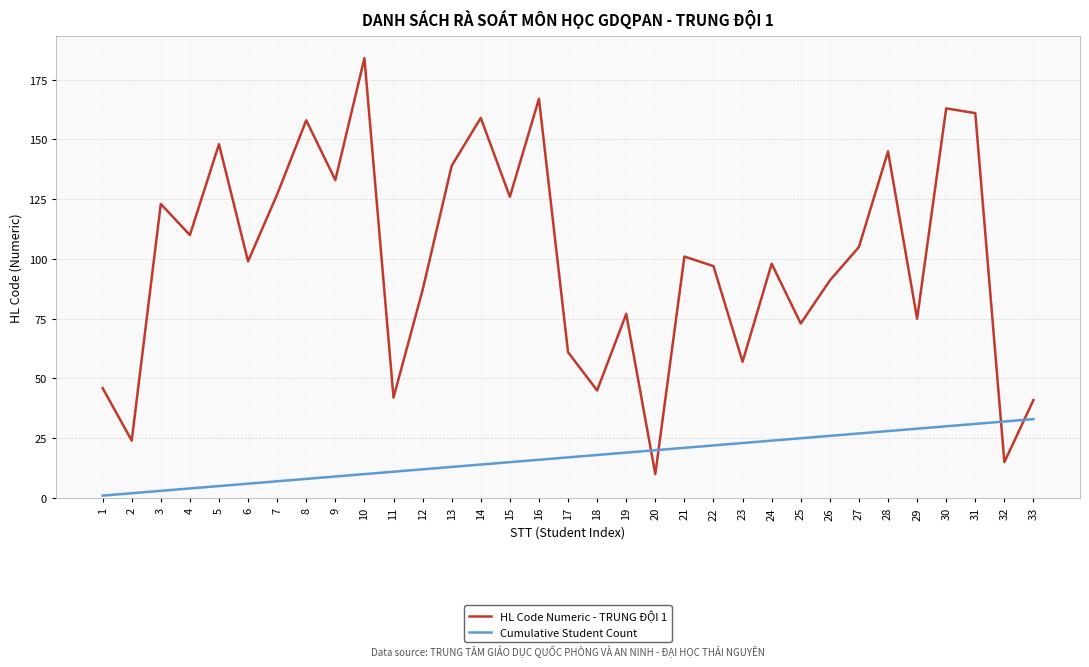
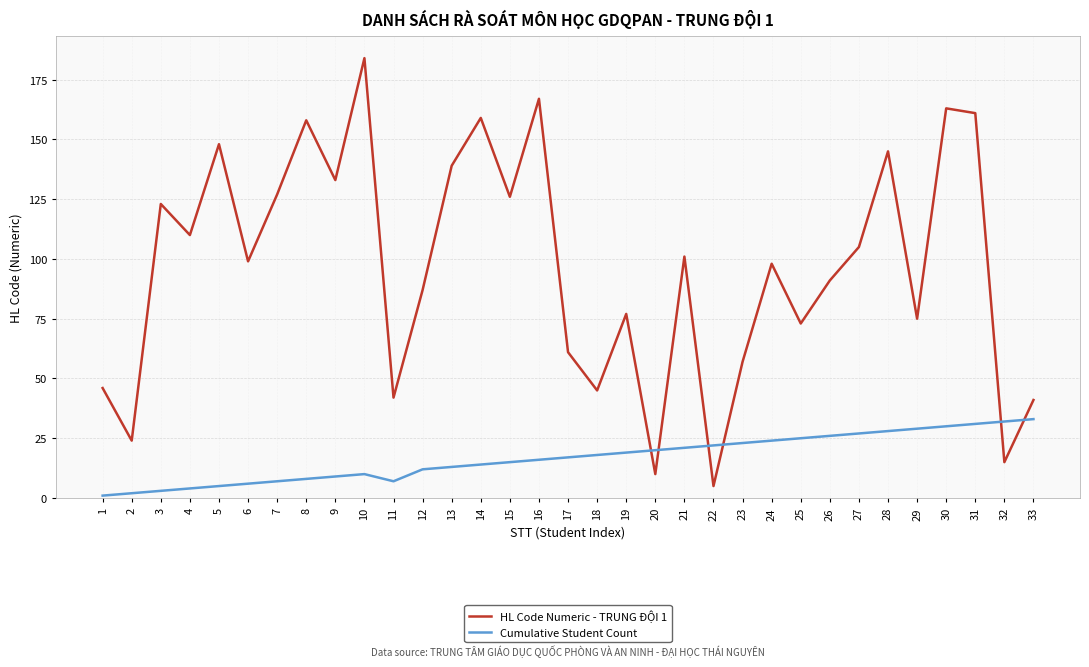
Cumulative Student Count, 11: 11 -> 7
HL Code Numeric - TRUNG ĐỘI 1, 22: 97 -> 5
